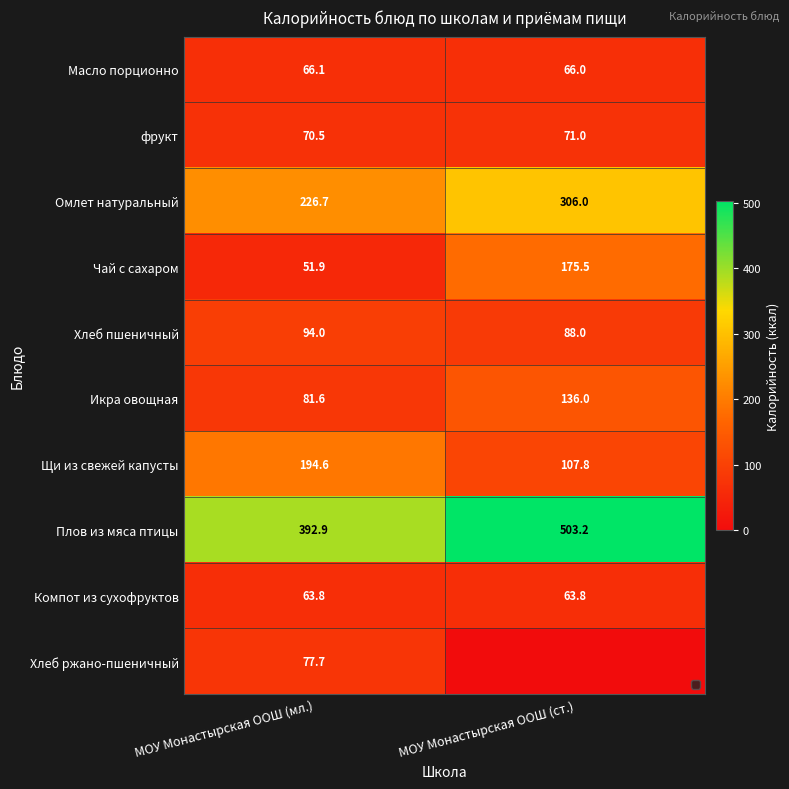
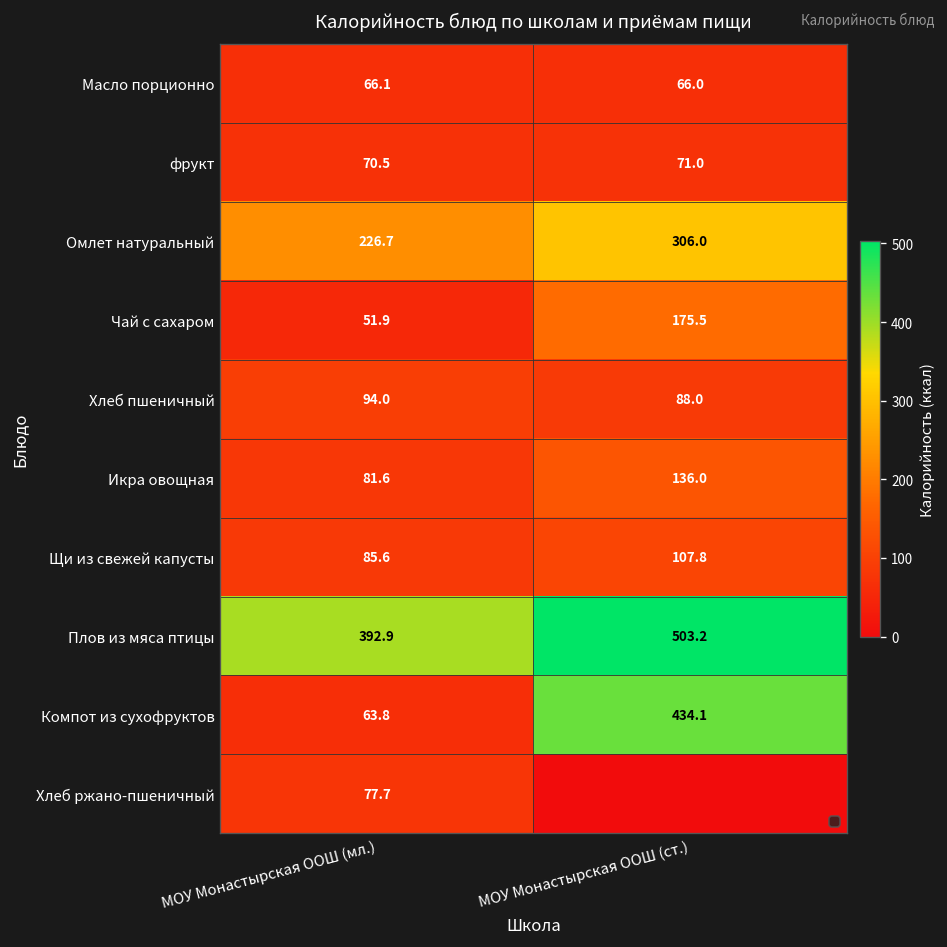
Щи из свежей капусты, МОУ Монастырская ООШ (мл.): 194.6 -> 85.6
Компот из сухофруктов, МОУ Монастырская ООШ (ст.): 63.8 -> 434.1
